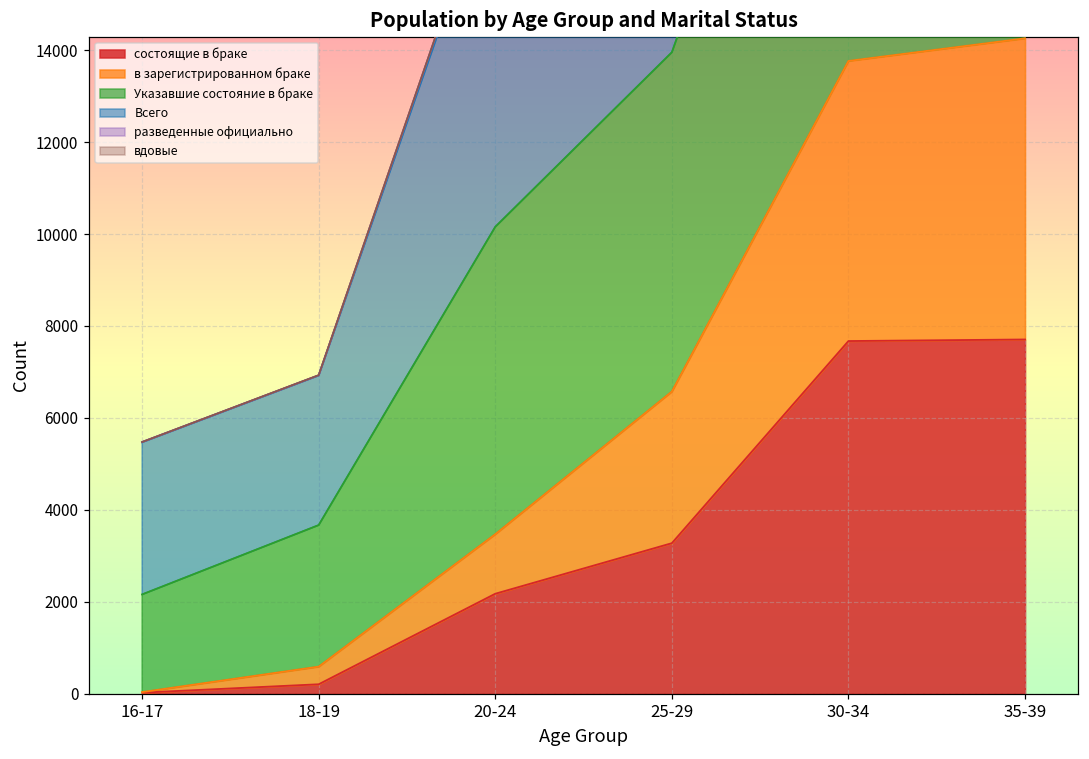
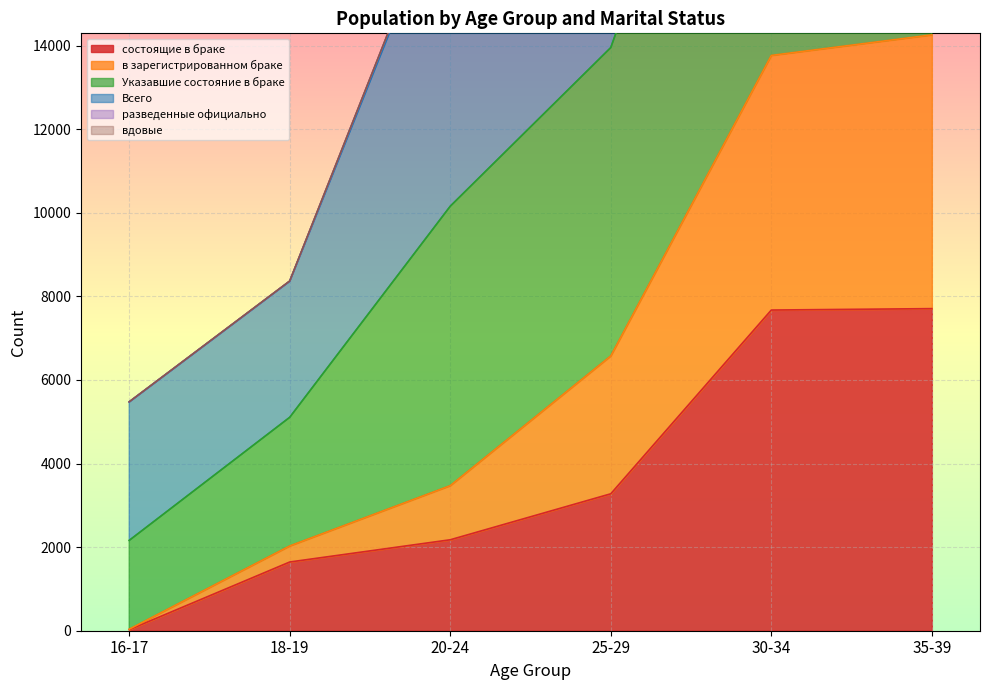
состоящие в браке, 18-19: 200 -> 1600
